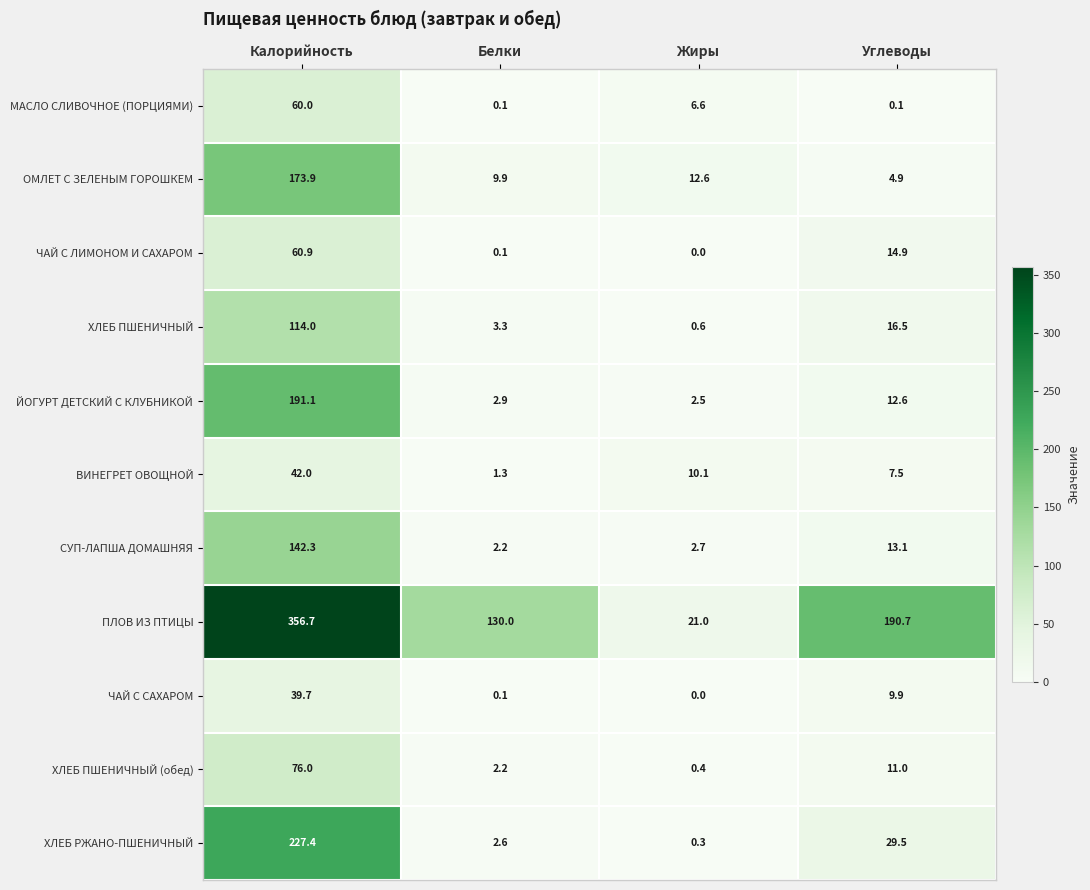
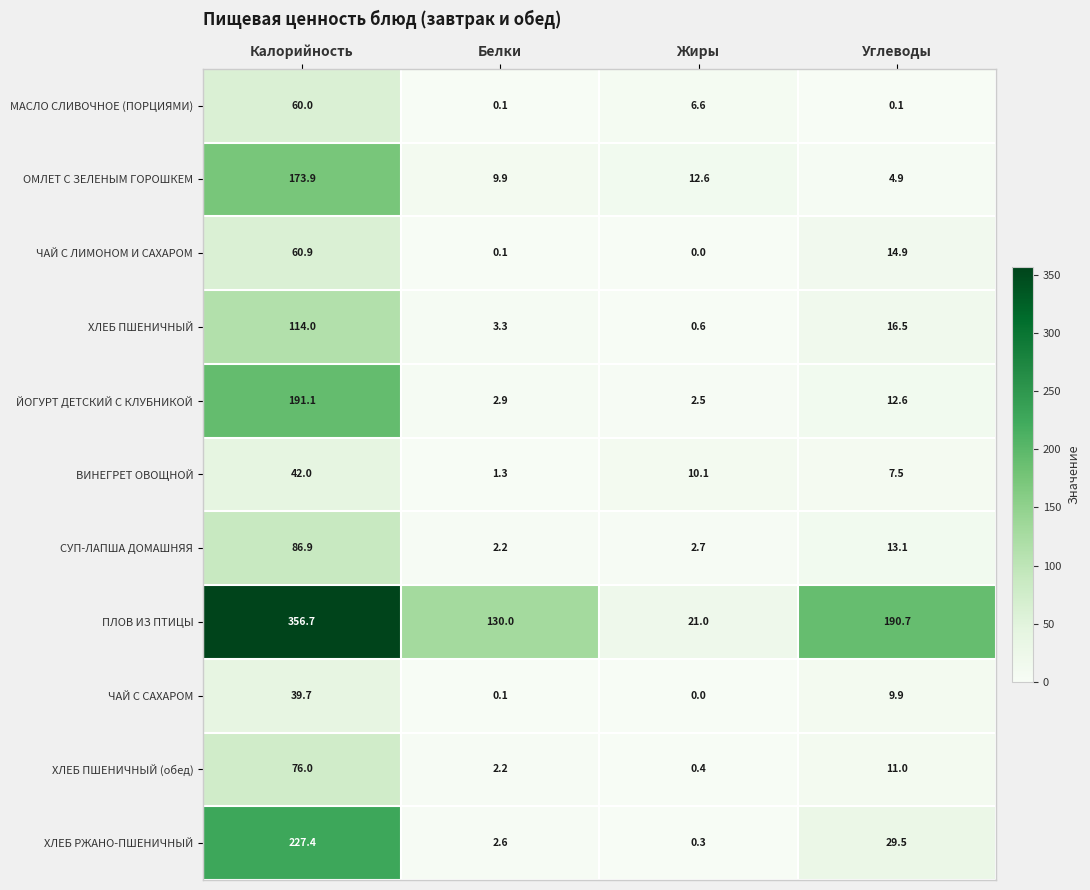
СУП-ЛАПША ДОМАШНЯЯ, Калорийность: 142.3 -> 86.9
